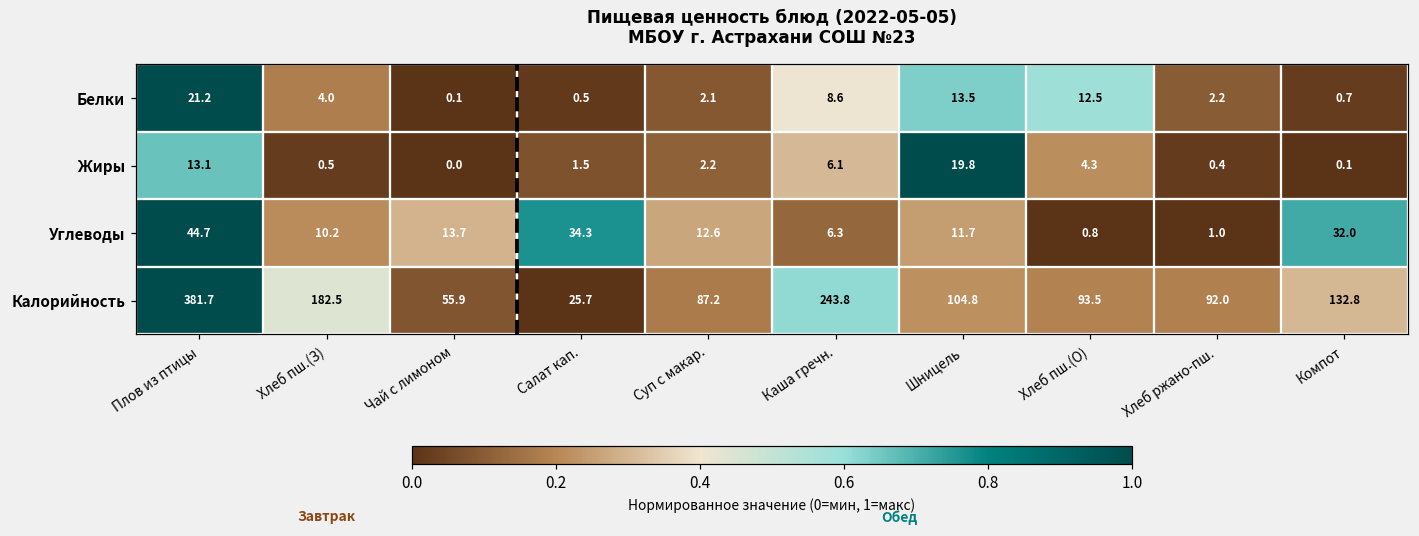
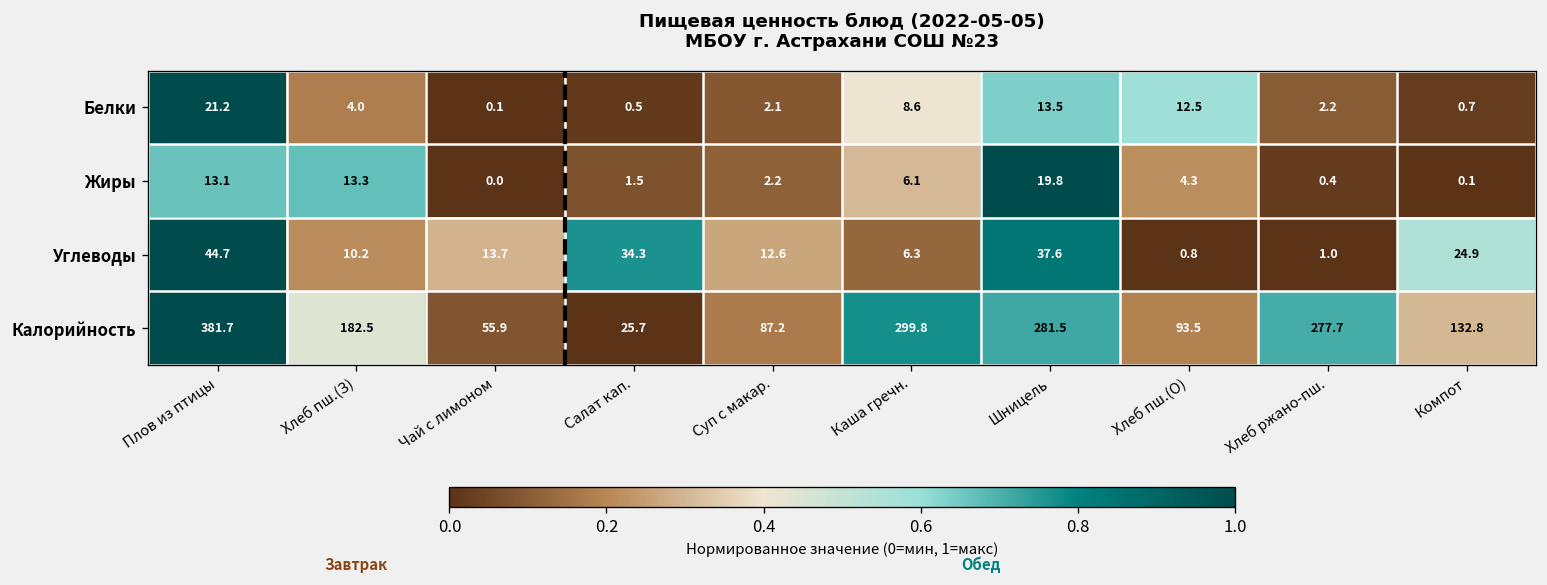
Жиры, Хлеб пш.(З): 0.5 -> 13.3
Углеводы, Шницель: 11.7 -> 37.6
Углеводы, Компот: 32.0 -> 24.9
Калорийность, Каша гречн.: 243.8 -> 299.8
Калорийность, Шницель: 104.8 -> 281.5
Калорийность, Хлеб ржано-пш.: 92.0 -> 277.7
